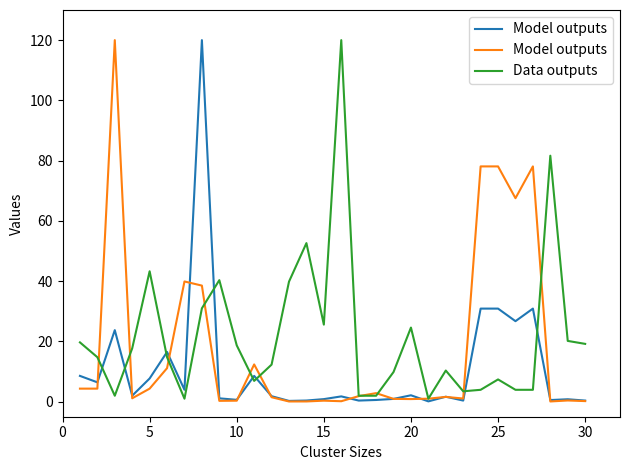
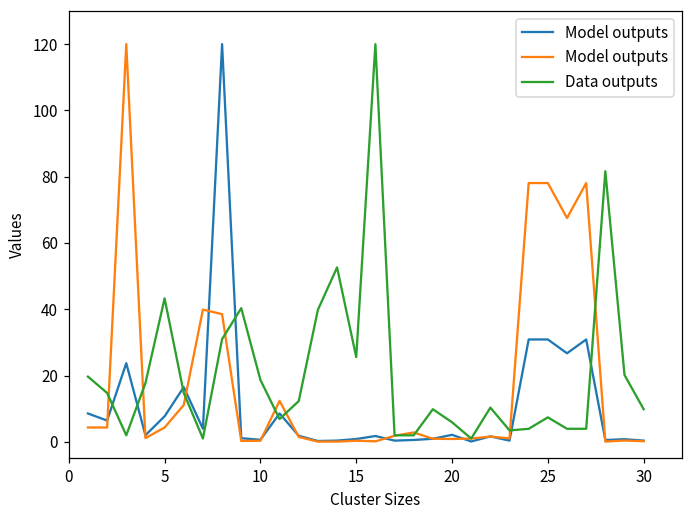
Data outputs, 20: 25 -> 6
Data outputs, 30: 19 -> 10
